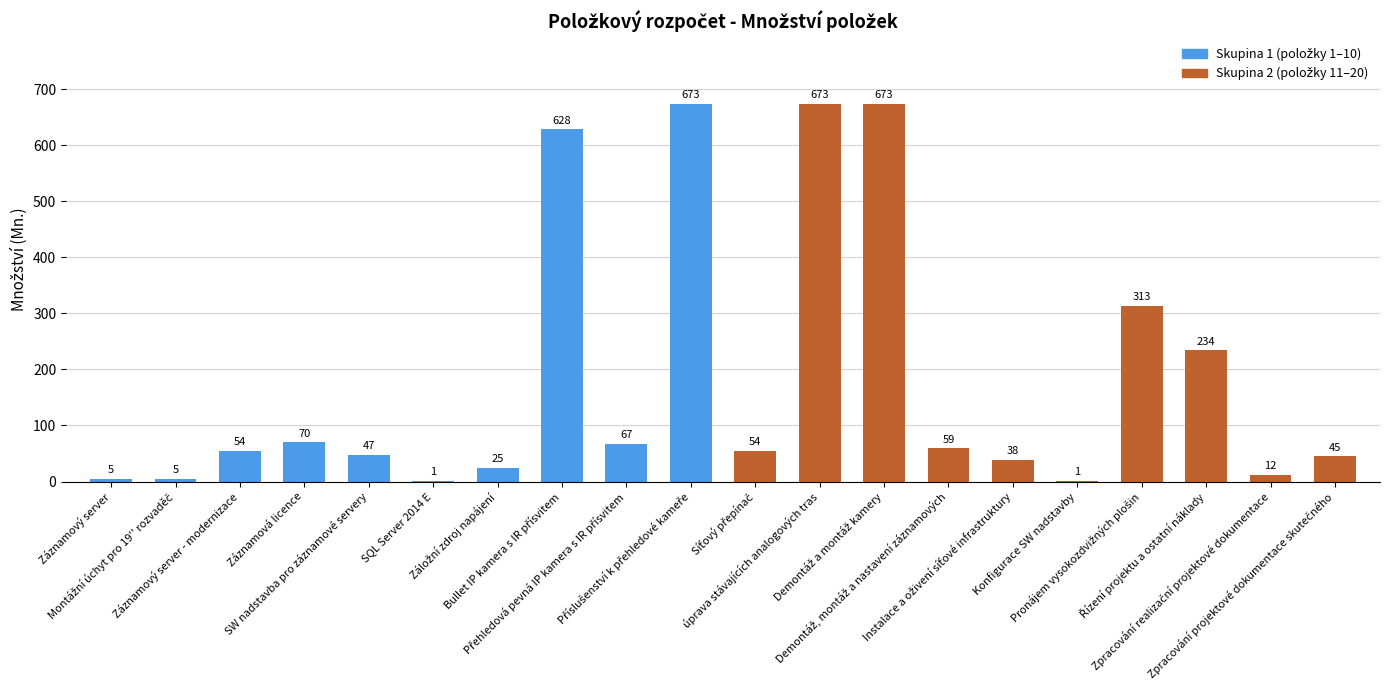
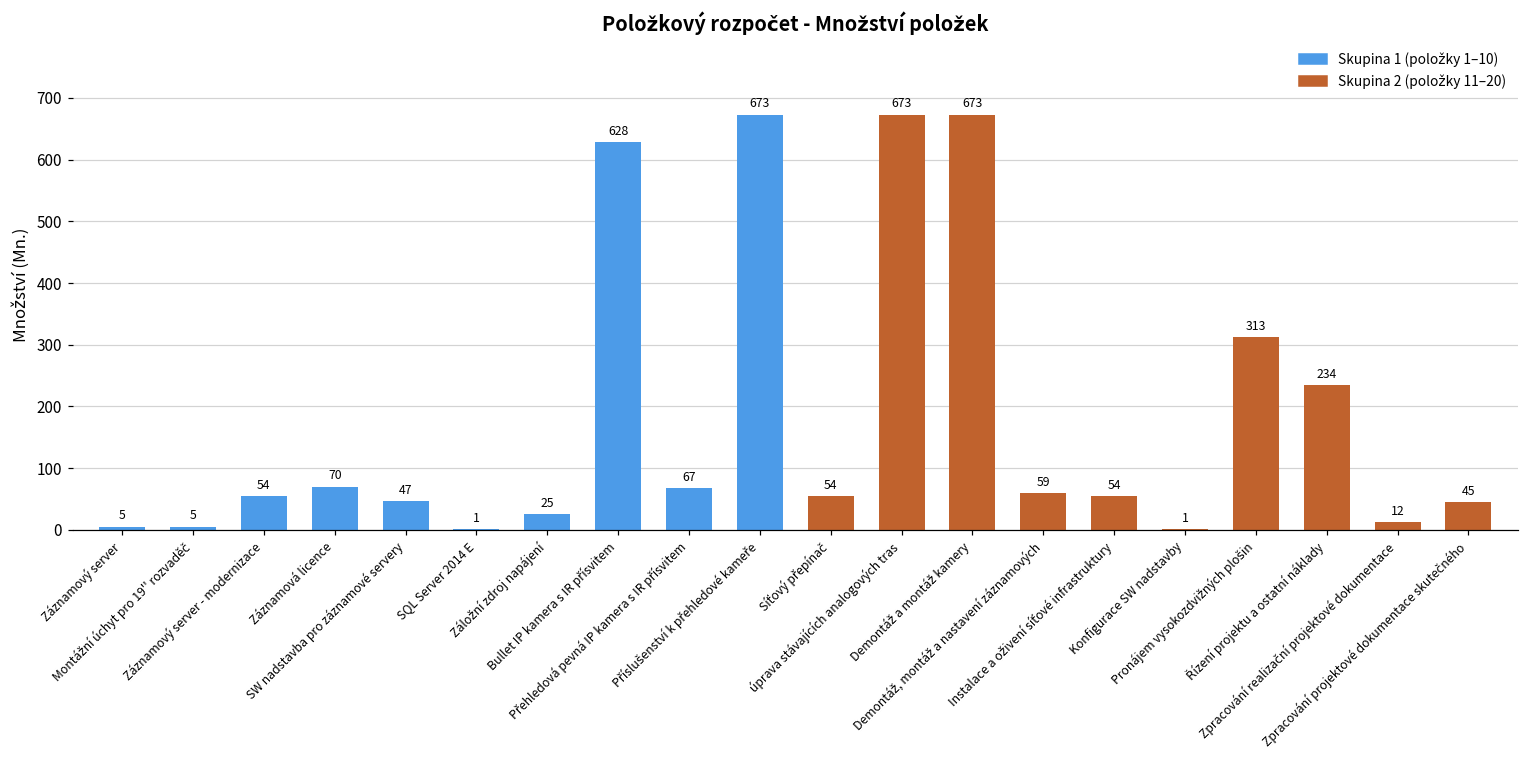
Instalace a oživení síťové infrastruktury: 38 -> 54
